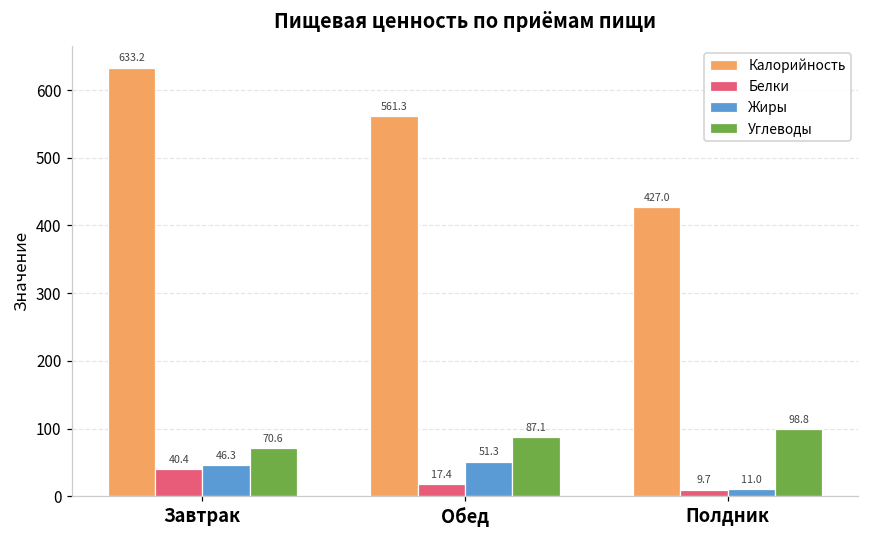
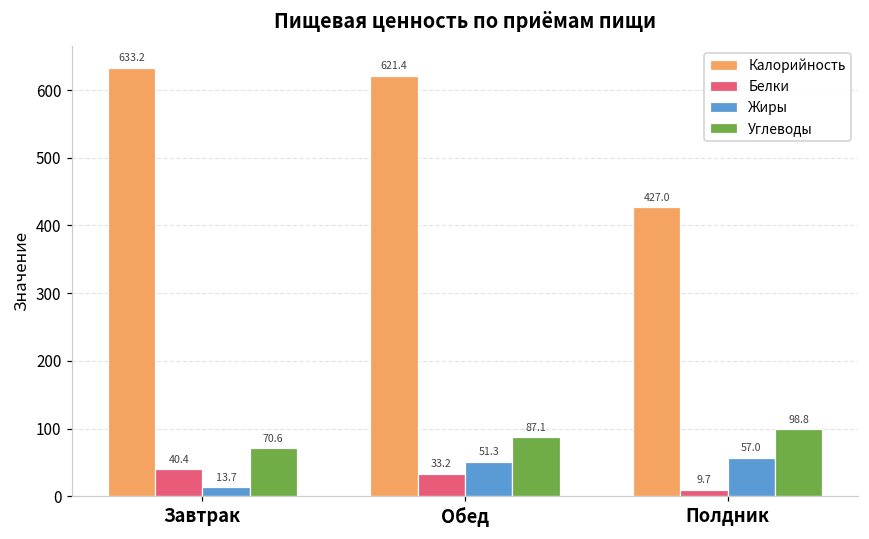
Жиры, Завтрак: 46.3 -> 13.7
Калорийность, Обед: 561.3 -> 621.4
Белки, Обед: 17.4 -> 33.2
Жиры, Полдник: 11.0 -> 57.0
